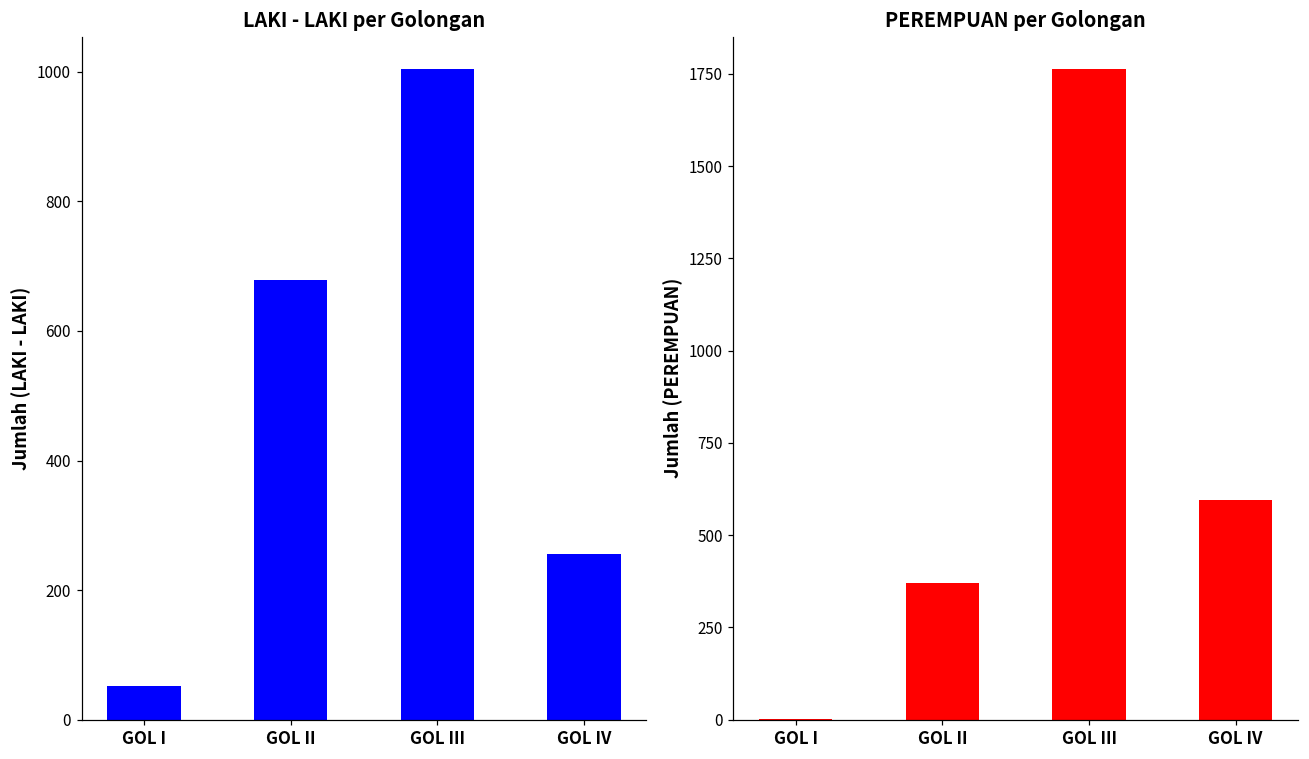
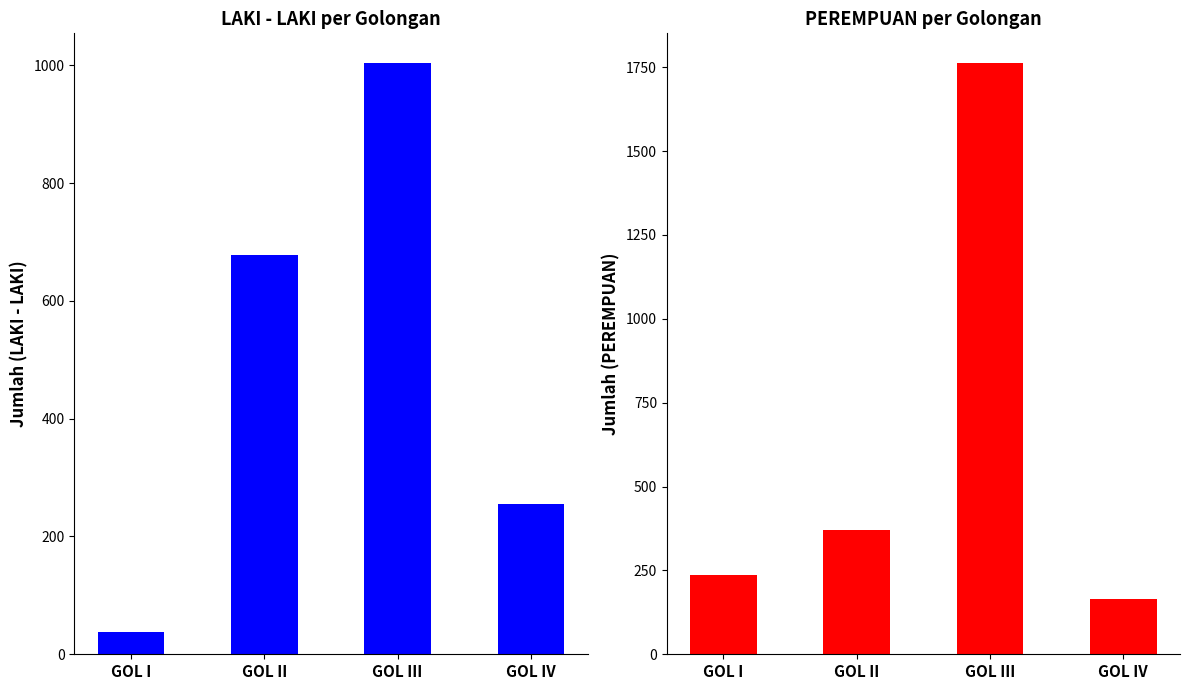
LAKI - LAKI per Golongan, GOL I: 50 -> 40
PEREMPUAN per Golongan, GOL I: 0 -> 240
PEREMPUAN per Golongan, GOL IV: 600 -> 170
